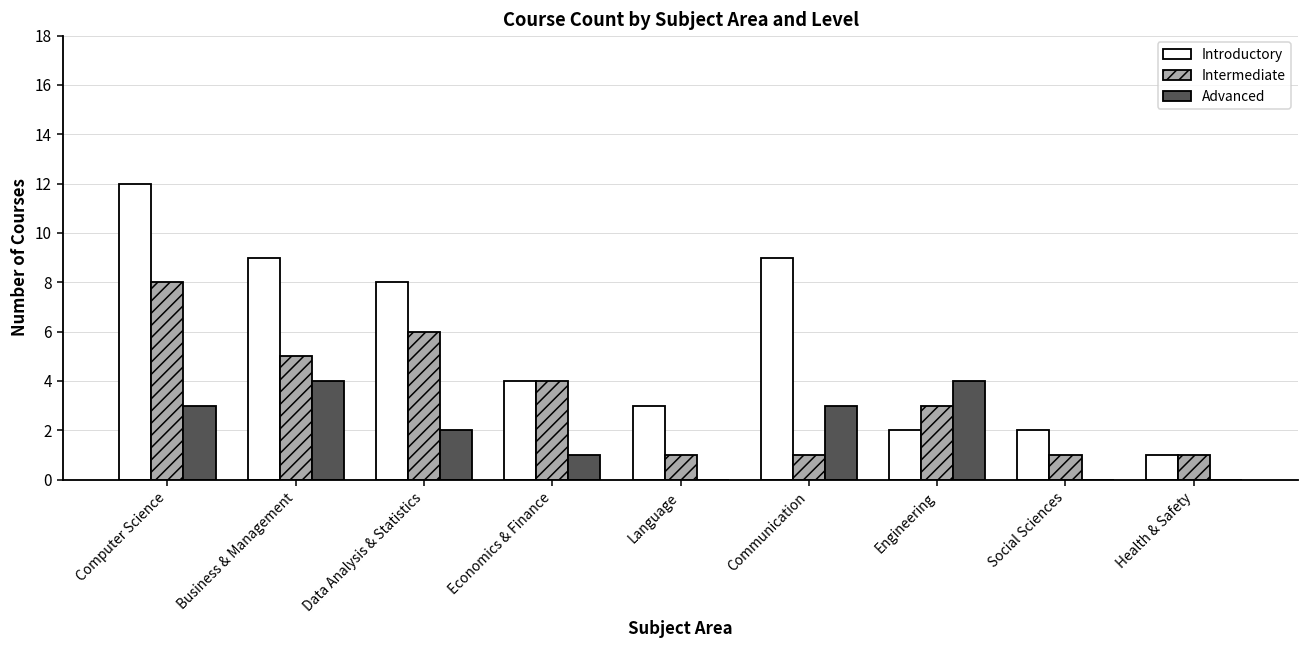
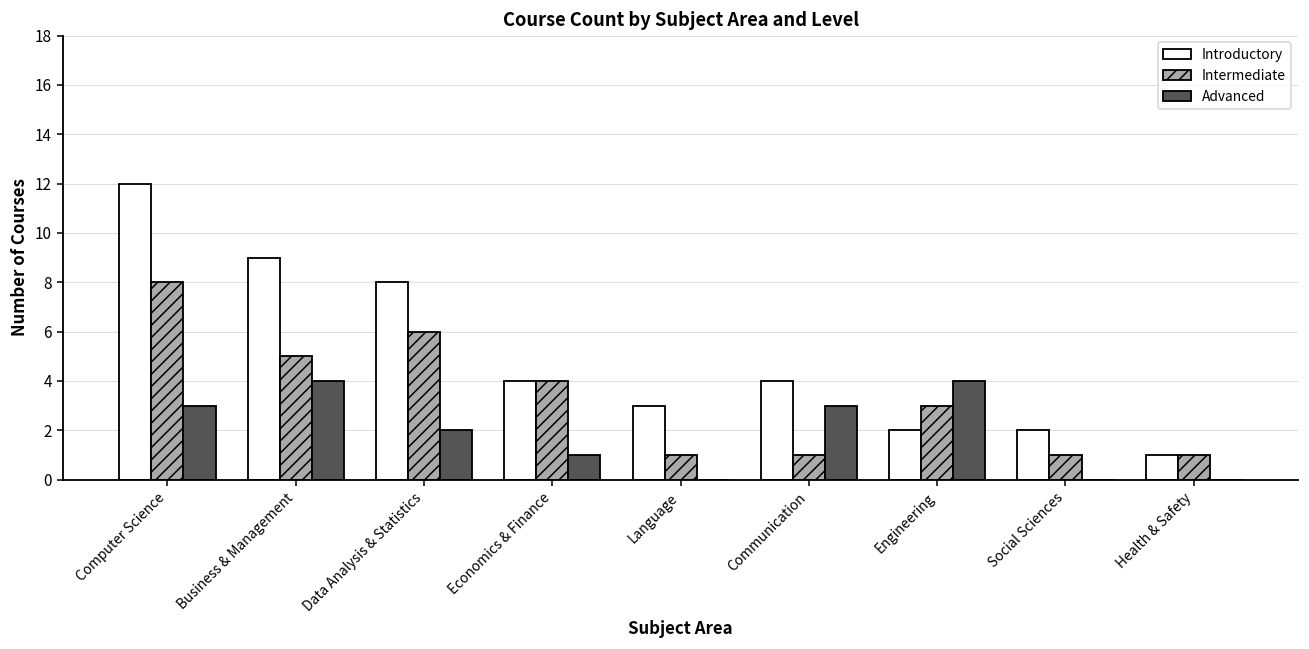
Introductory, Communication: 9 -> 4
